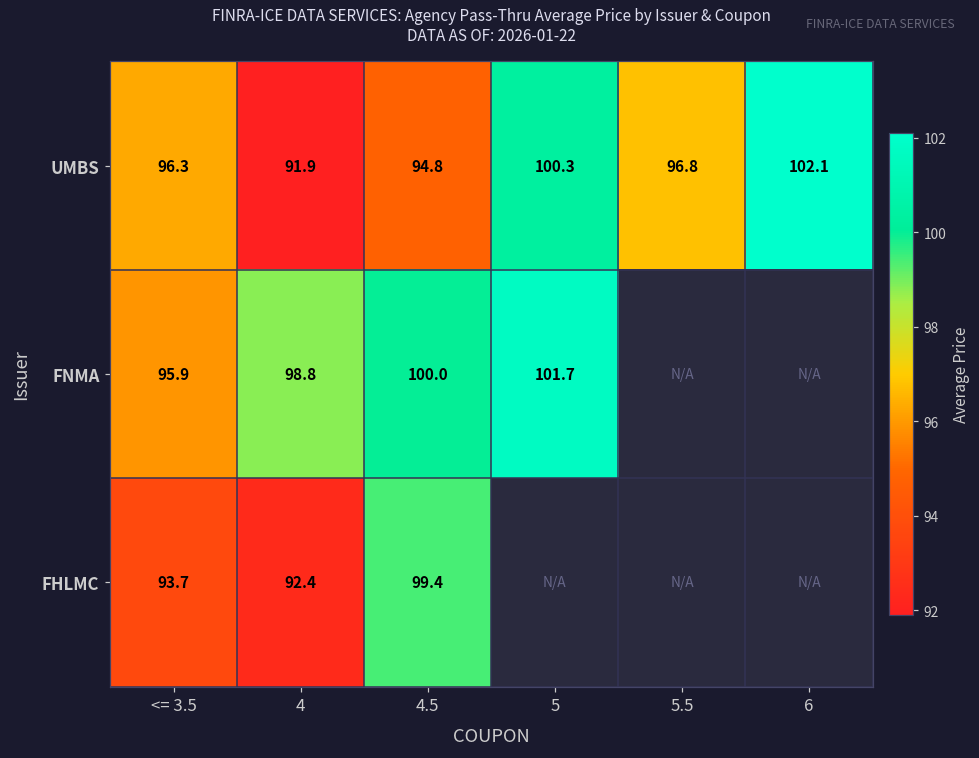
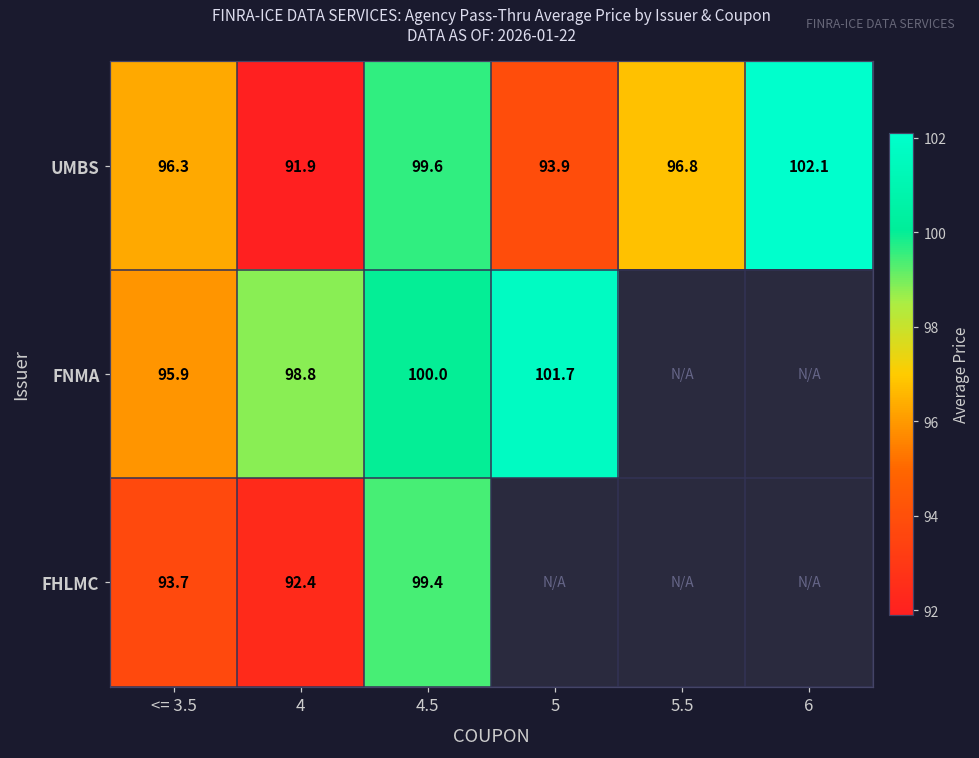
UMBS, 4.5: 94.8 -> 99.6
UMBS, 5: 100.3 -> 93.9
